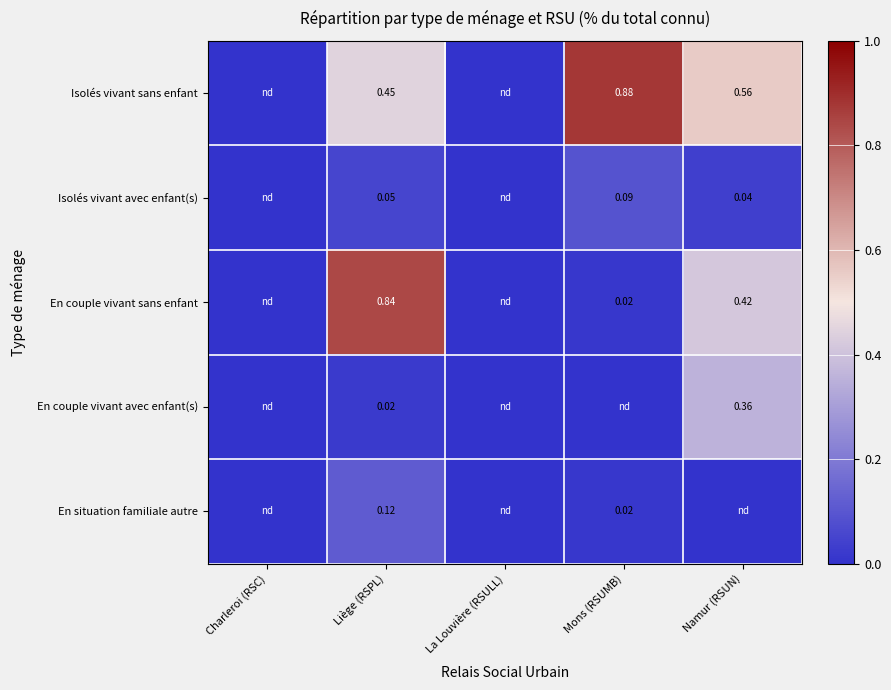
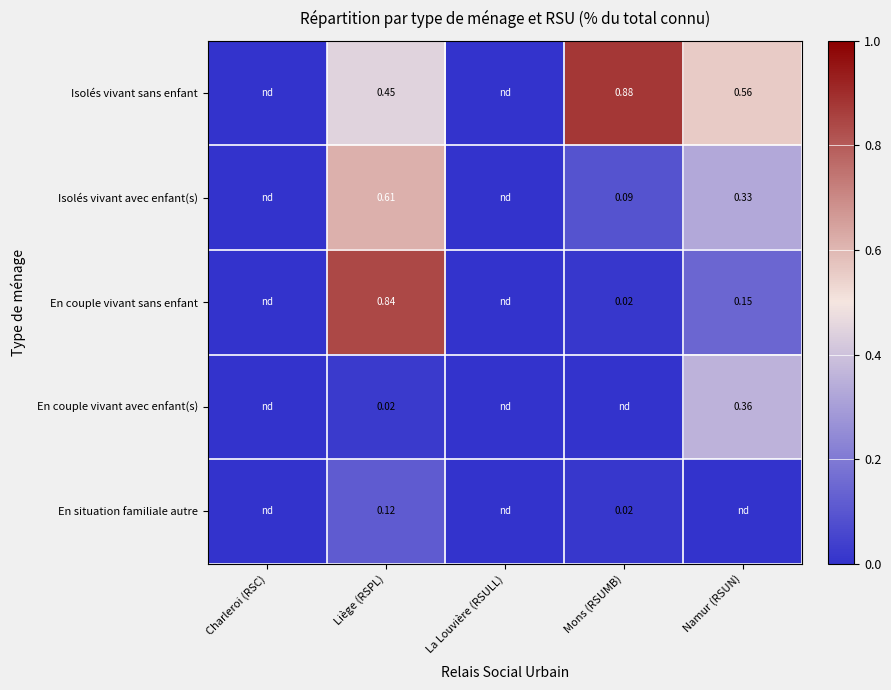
Isolés vivant avec enfant(s), Liège (RSPL): 0.05 -> 0.61
Isolés vivant avec enfant(s), Namur (RSUN): 0.04 -> 0.33
En couple vivant sans enfant, Namur (RSUN): 0.42 -> 0.15
